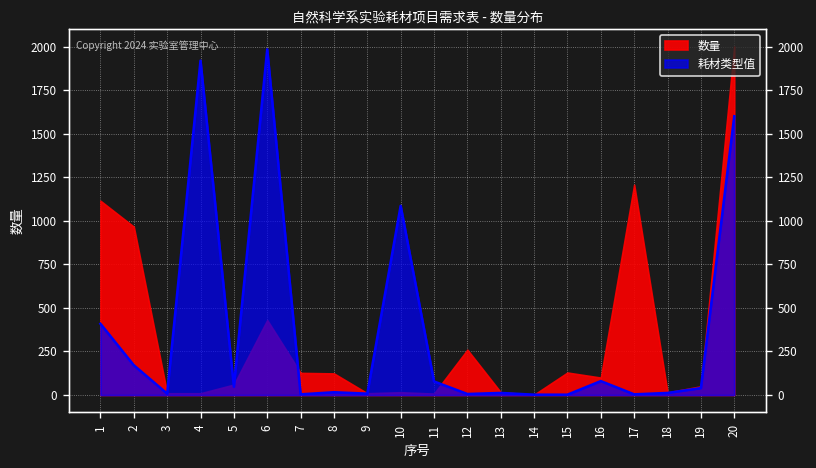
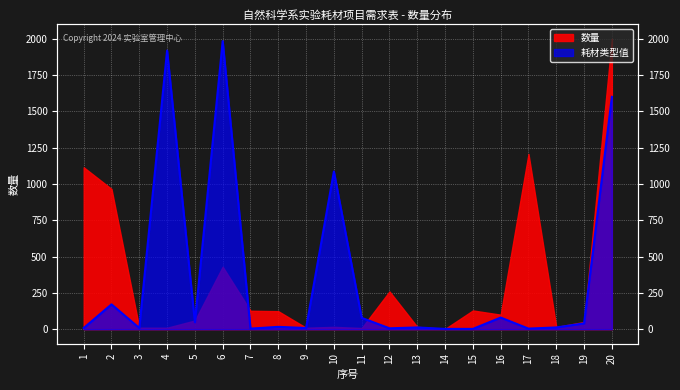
耗材类型值, 1: 410 -> 10
